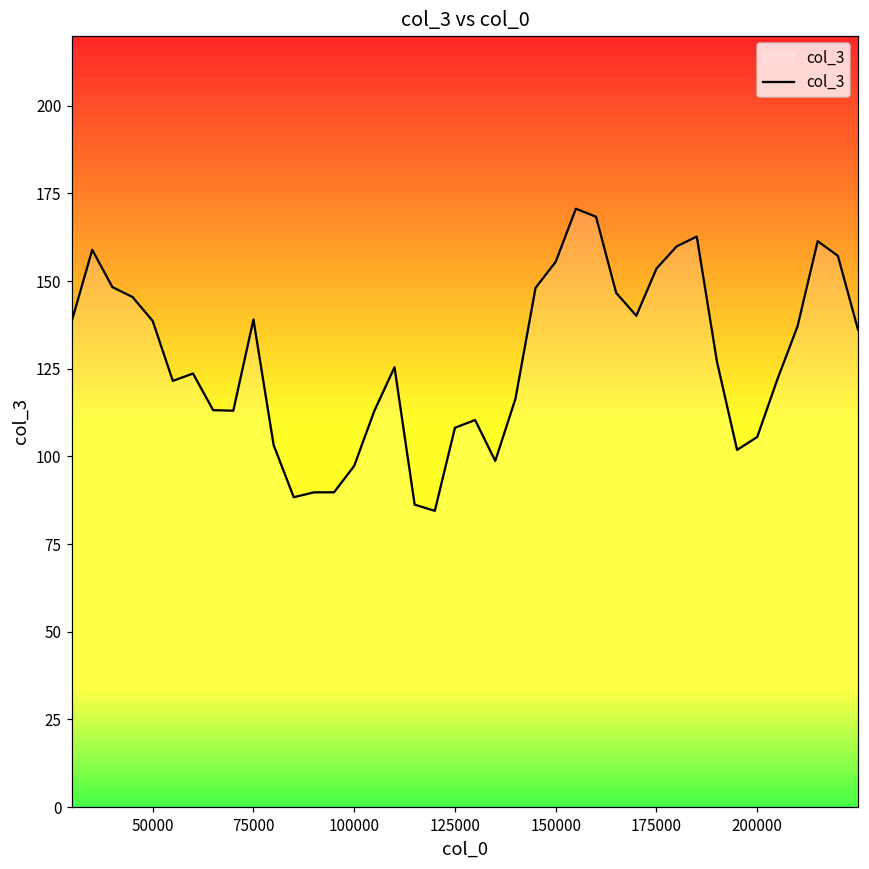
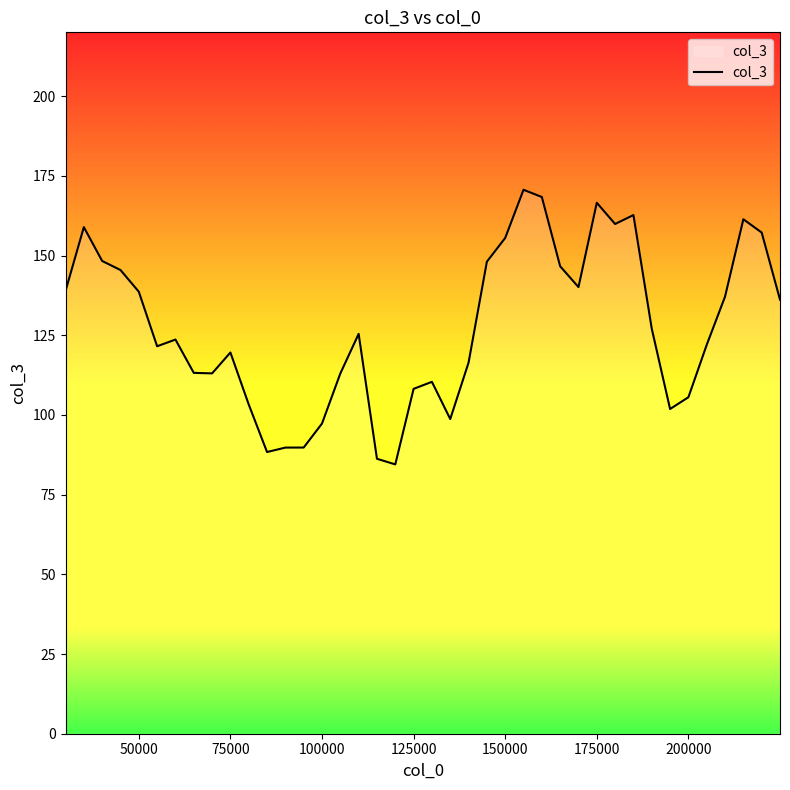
75000: 139 -> 120
175000: 154 -> 167
